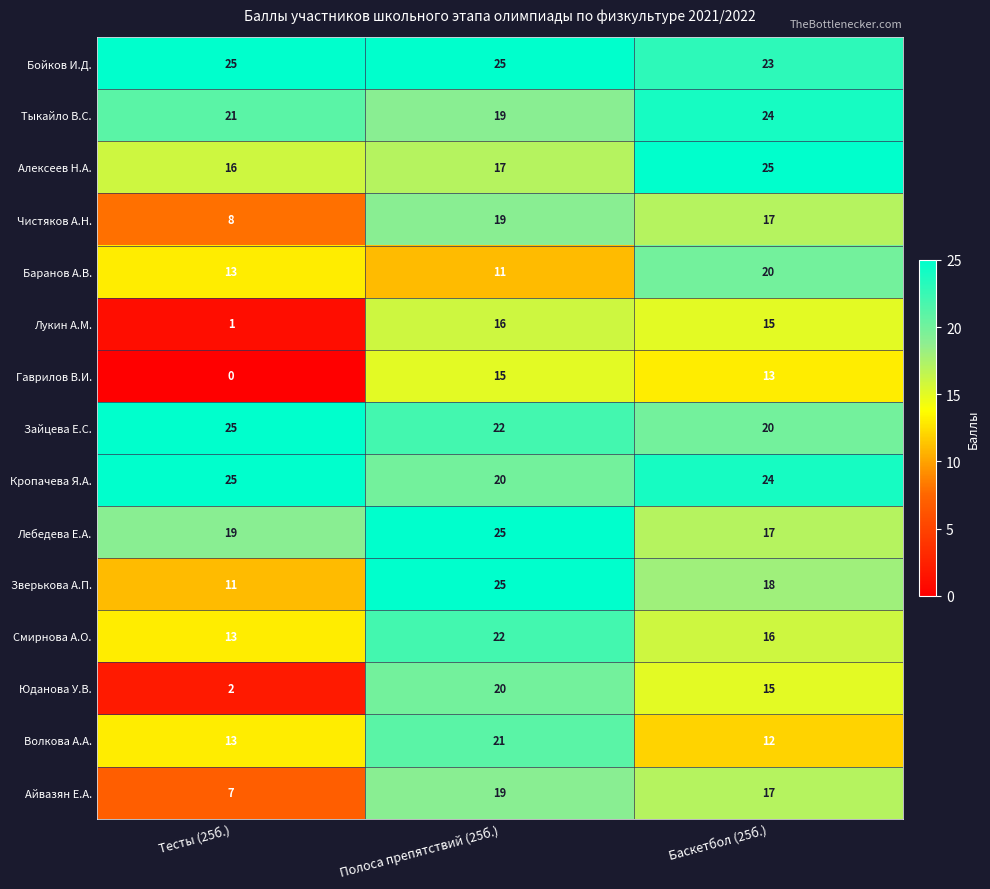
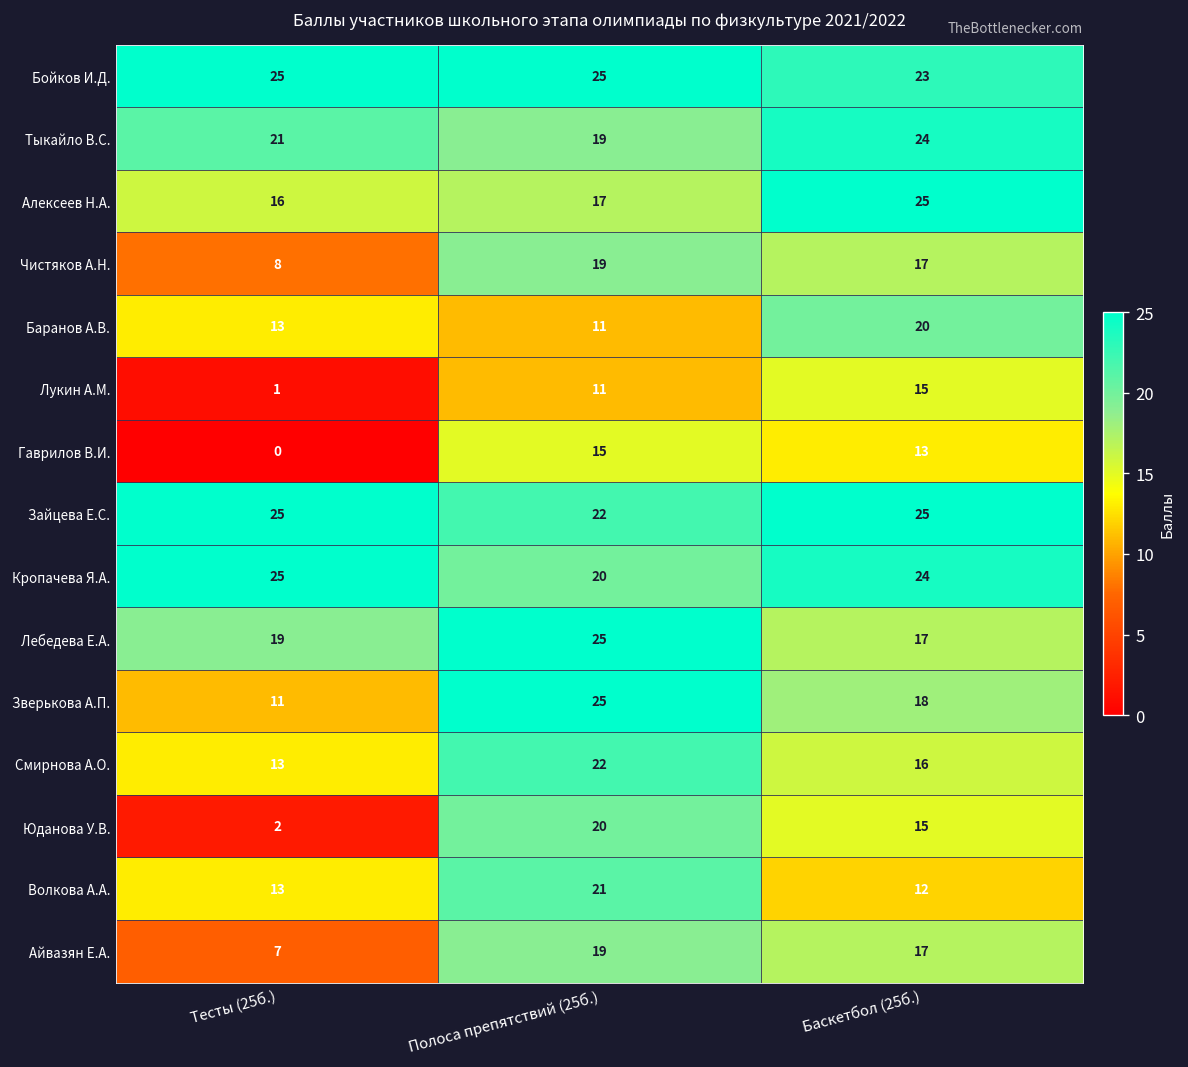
Лукин А.М., Полоса препятствий (25б.): 16 -> 11
Зайцева Е.С., Баскетбол (25б.): 20 -> 25
